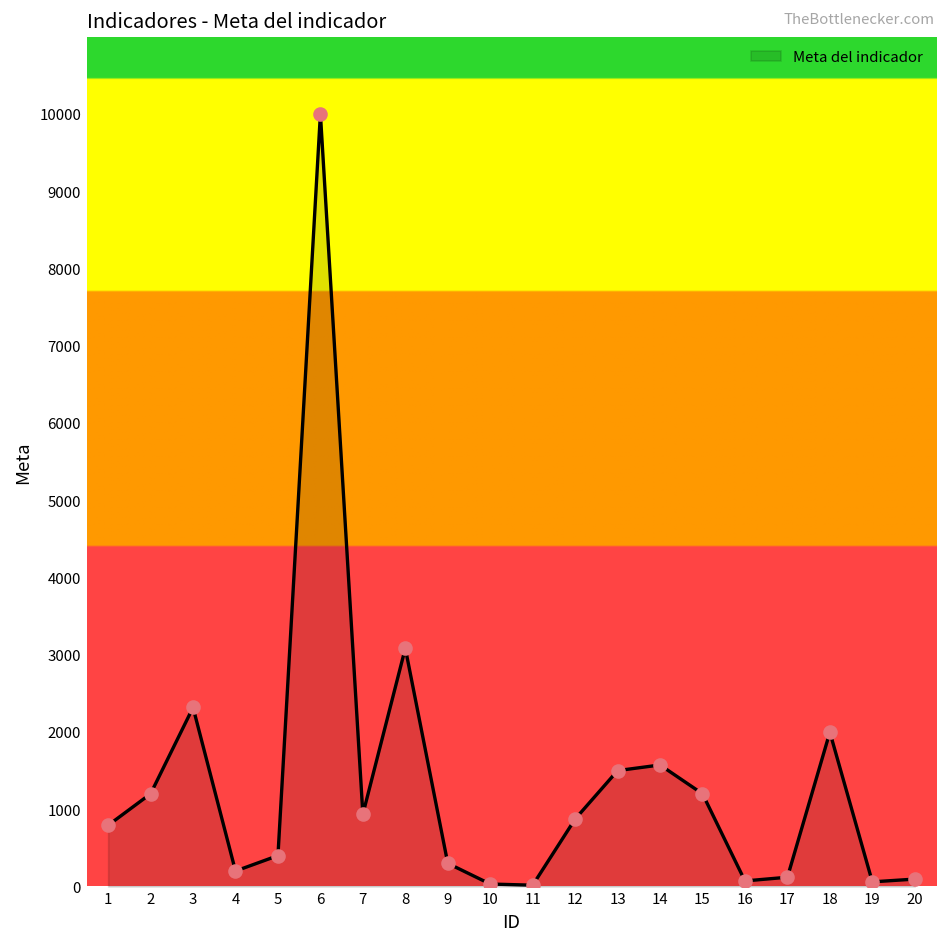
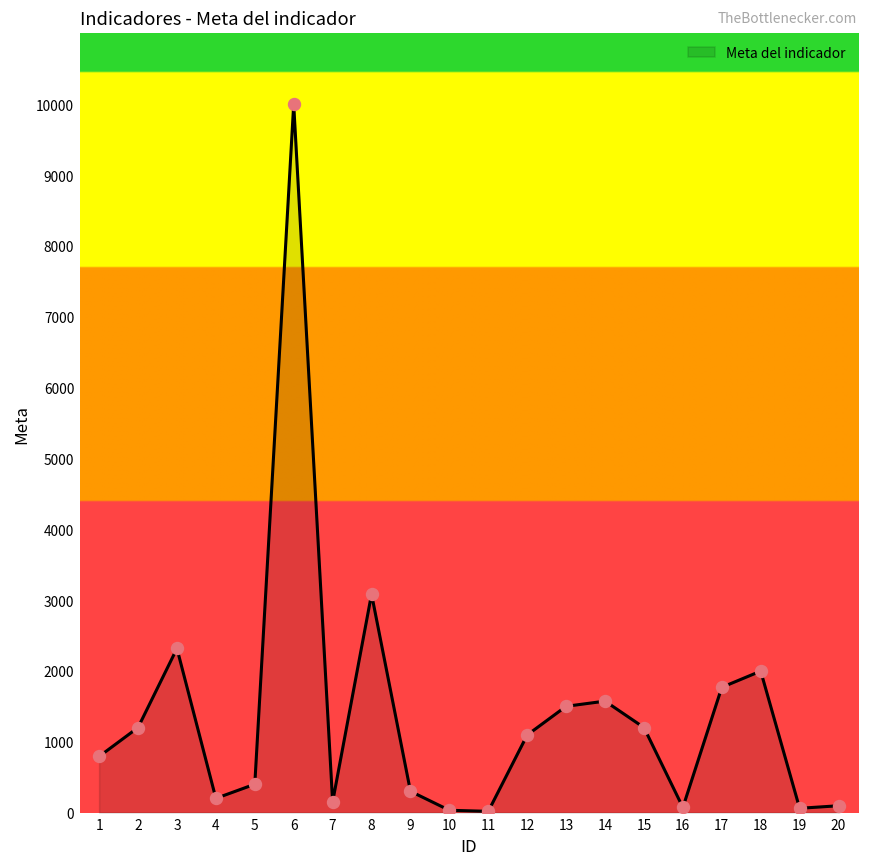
7: 900 -> 200
12: 900 -> 1100
17: 100 -> 1800
